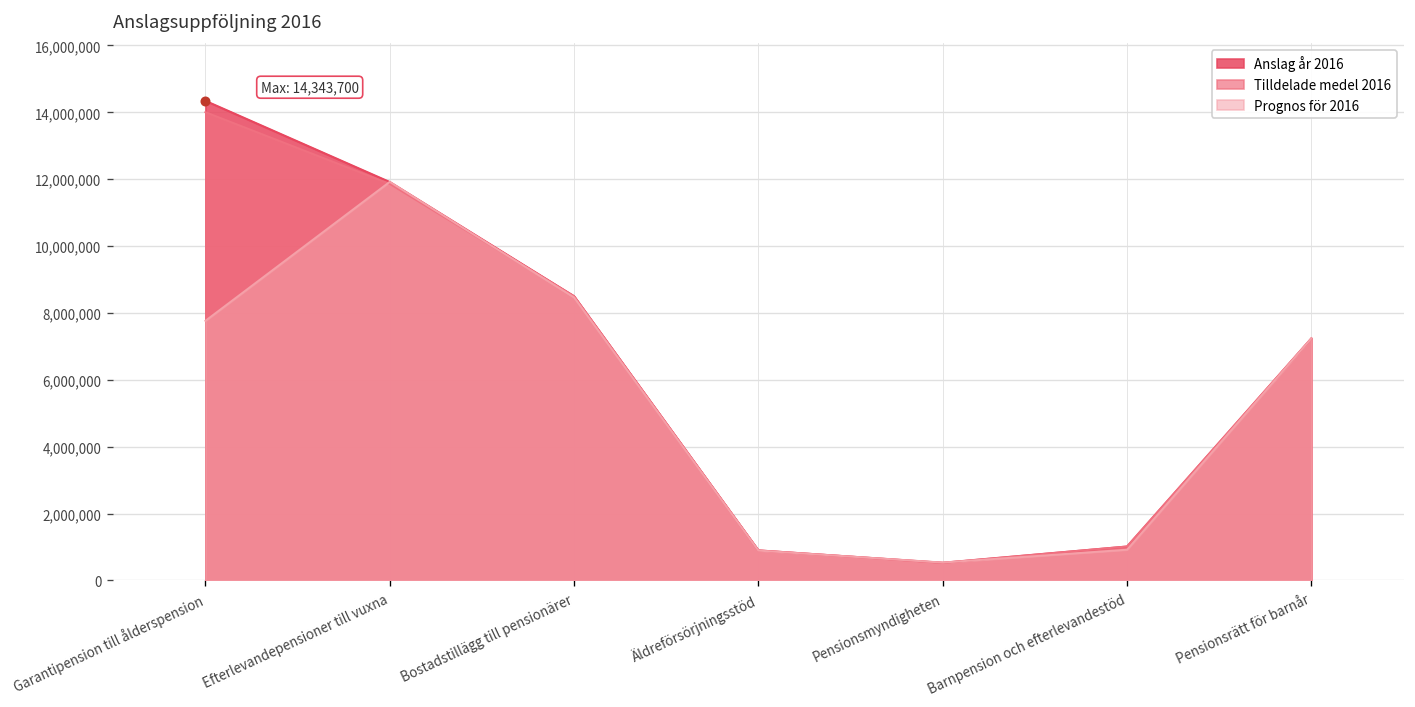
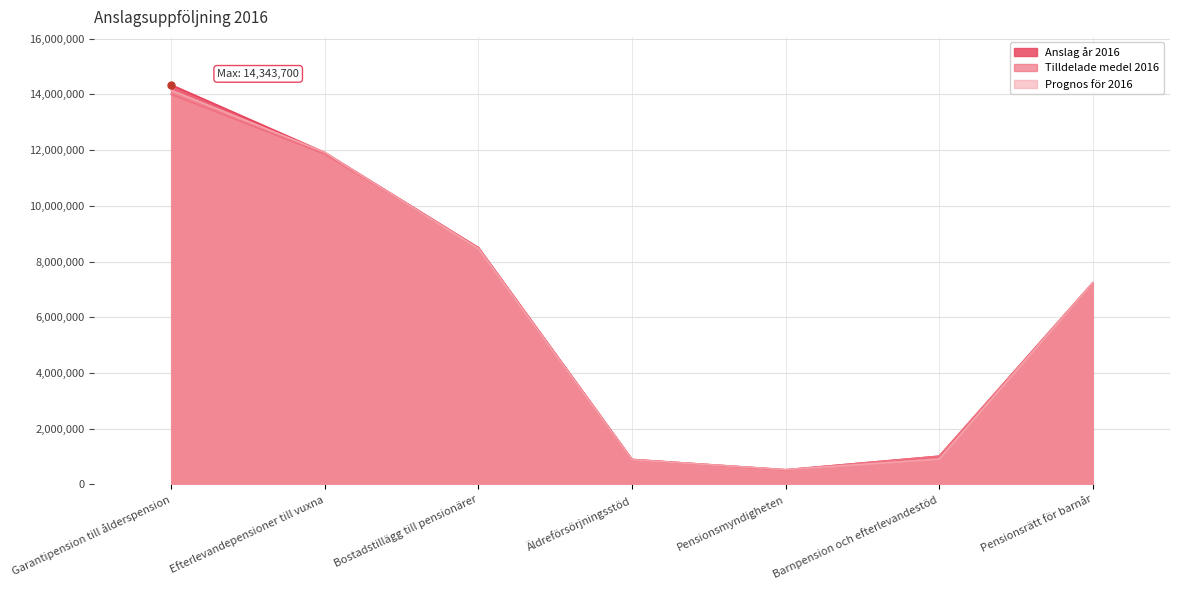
Prognos för 2016, Garantipension till ålderspension: 7,800,000 -> 14,200,000
